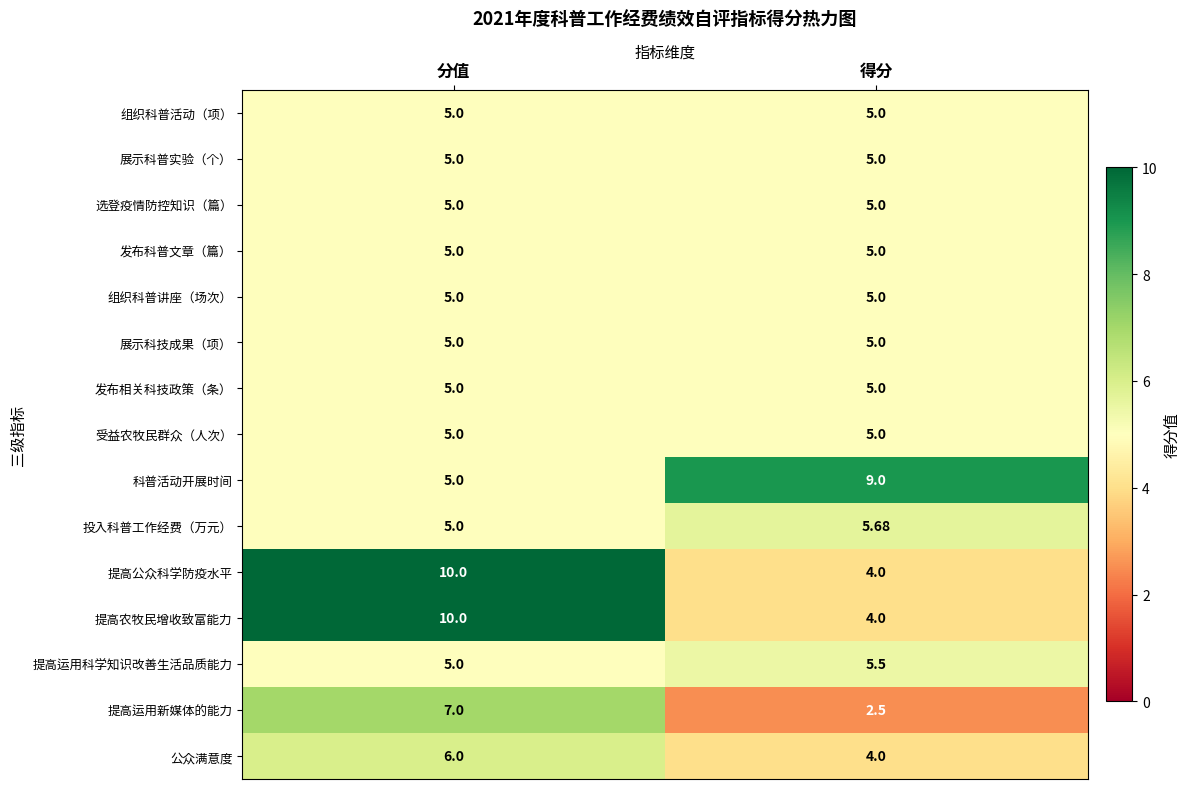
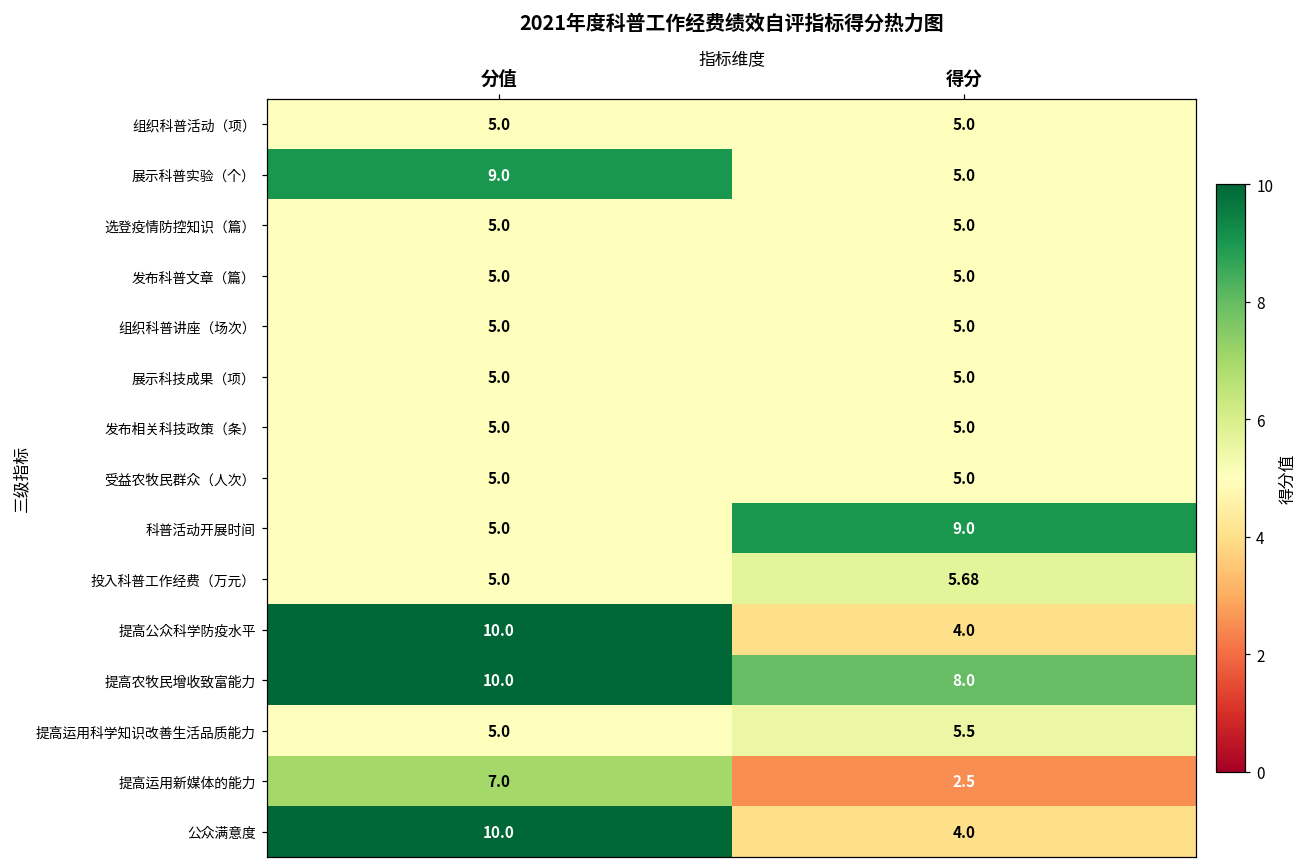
展示科普实验（个）, 分值: 5.0 -> 9.0
提高农牧民增收致富能力, 得分: 4.0 -> 8.0
公众满意度, 分值: 6.0 -> 10.0
